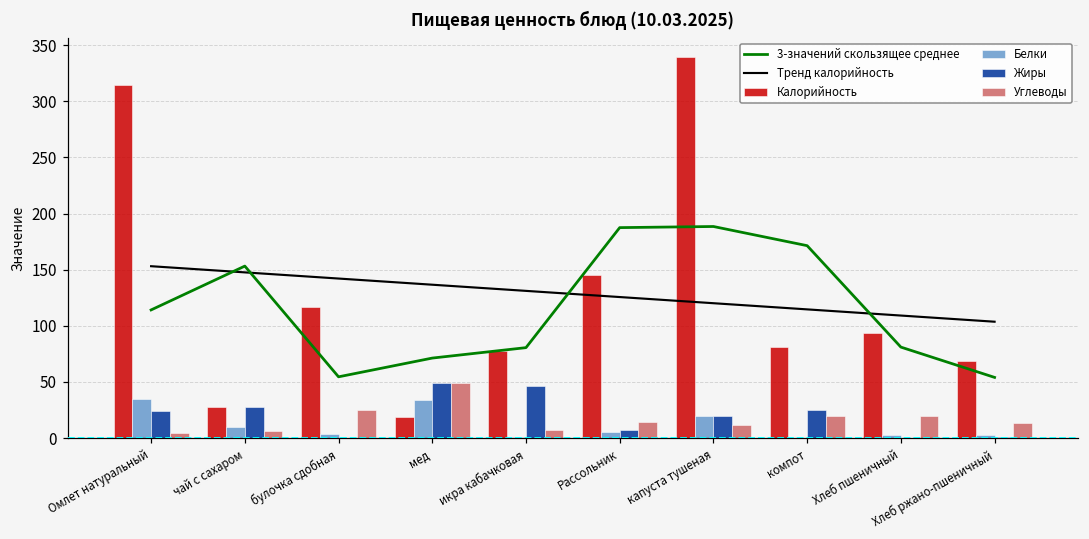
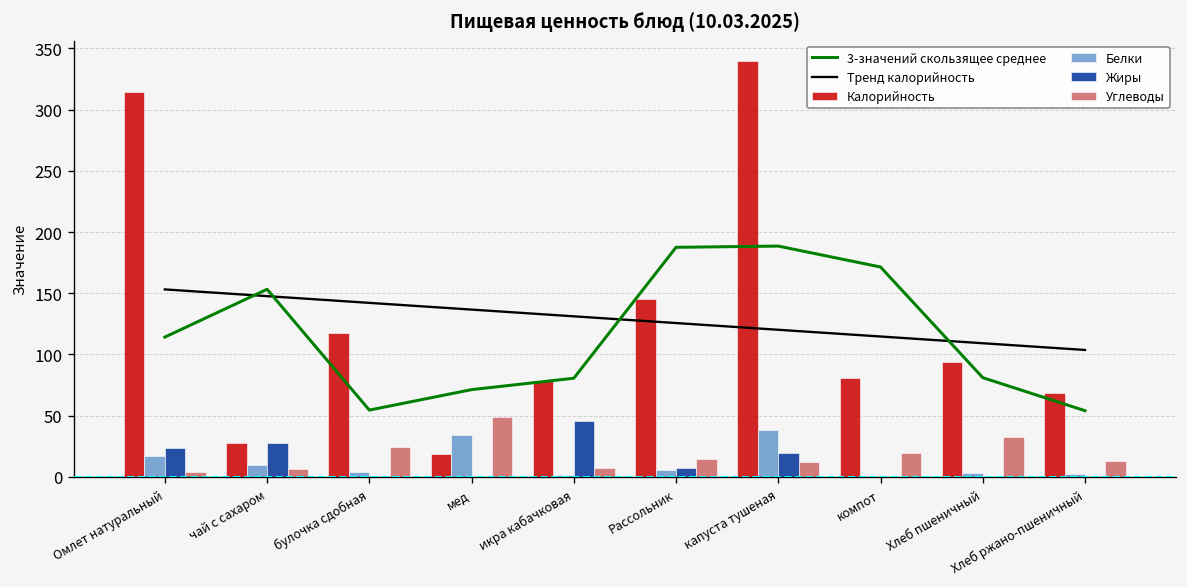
Белки, Омлет натуральный: 35 -> 17
Жиры, мед: 49 -> 0
Белки, капуста тушеная: 20 -> 38
Жиры, компот: 25 -> 0
Углеводы, Хлеб пшеничный: 20 -> 32
